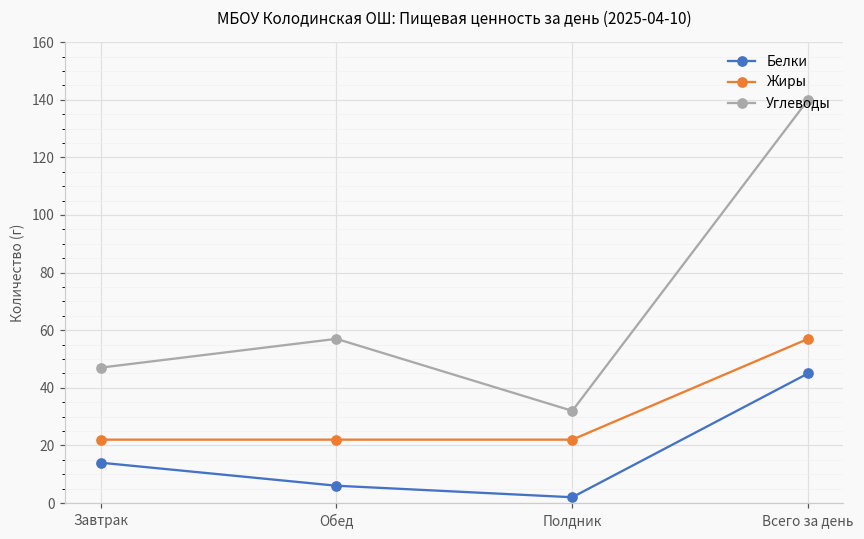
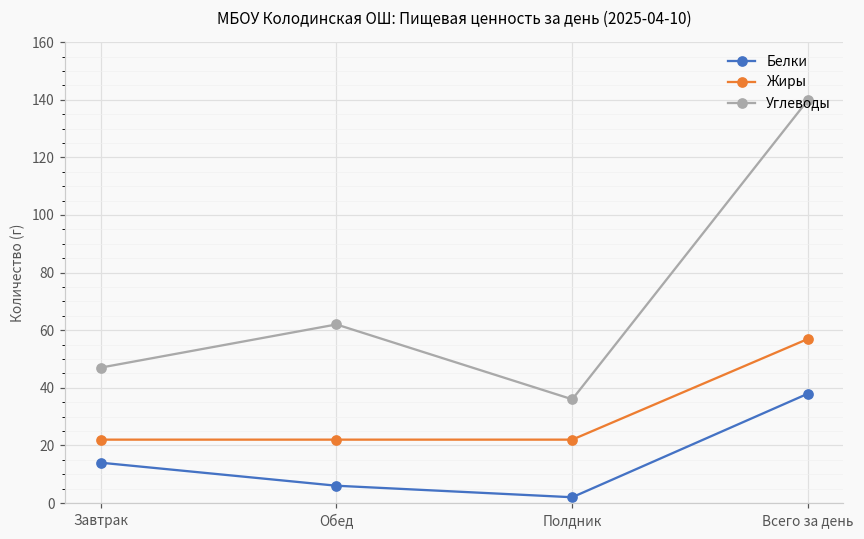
Углеводы, Обед: 57 -> 62
Углеводы, Полдник: 32 -> 36
Белки, Всего за день: 45 -> 38
